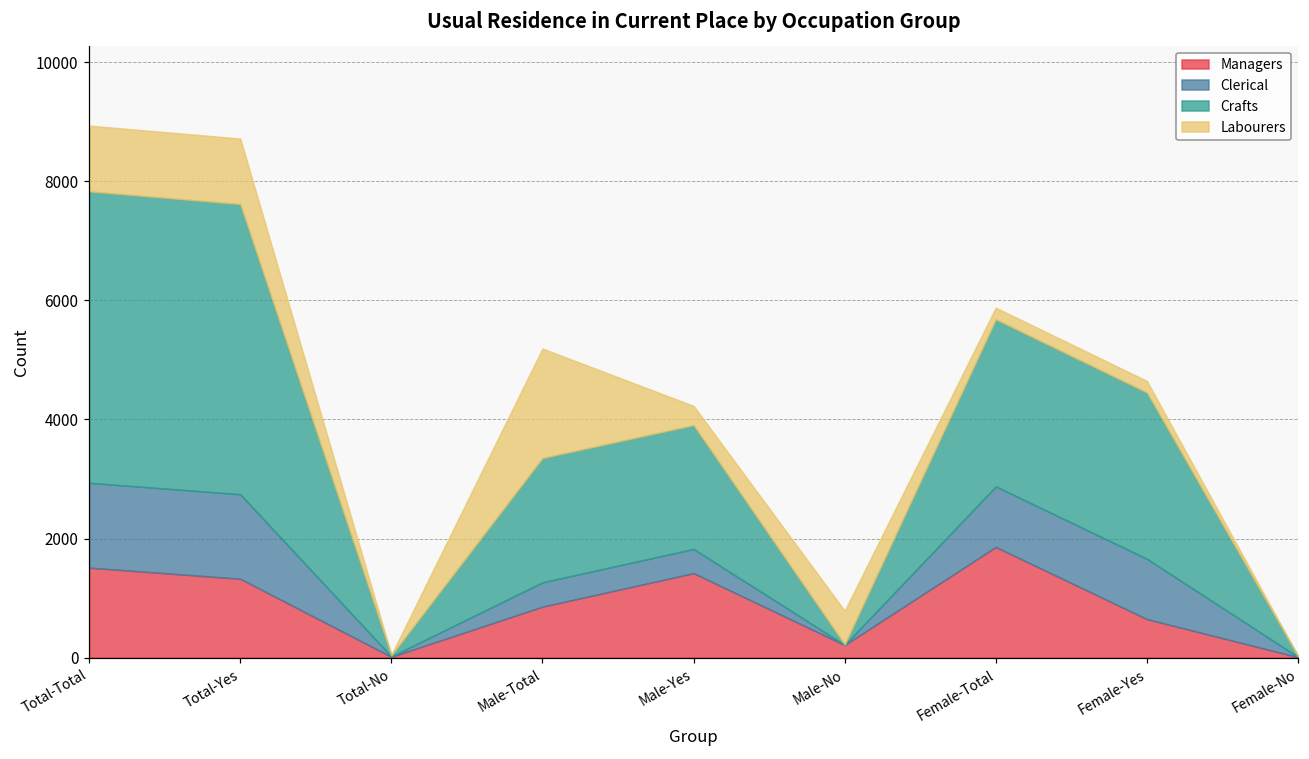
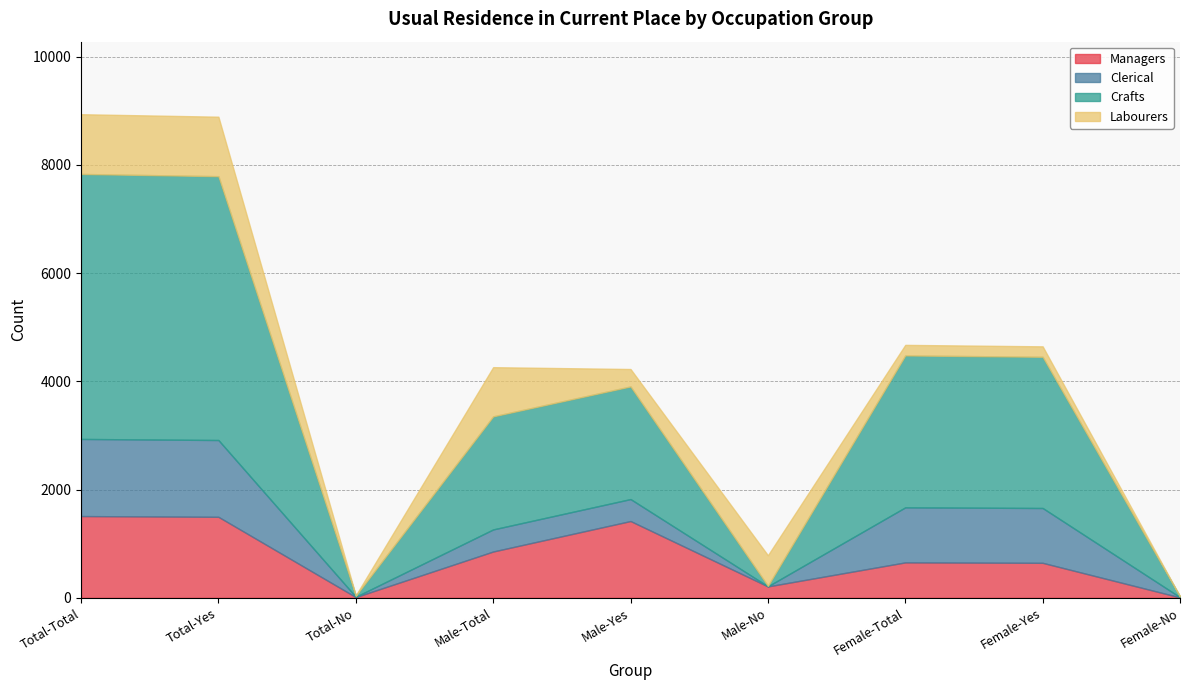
Managers, Total-Yes: 1300 -> 1500
Labourers, Male-Total: 1800 -> 900
Managers, Female-Total: 1900 -> 700
